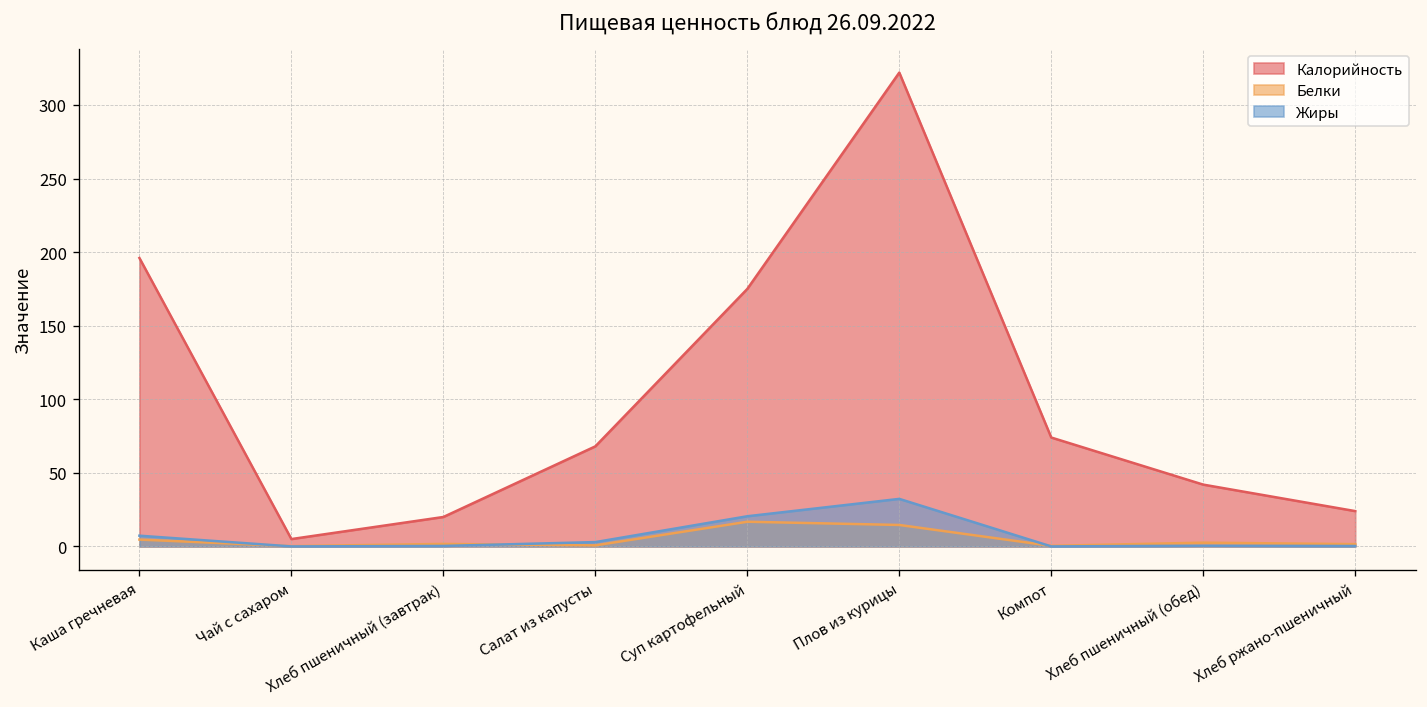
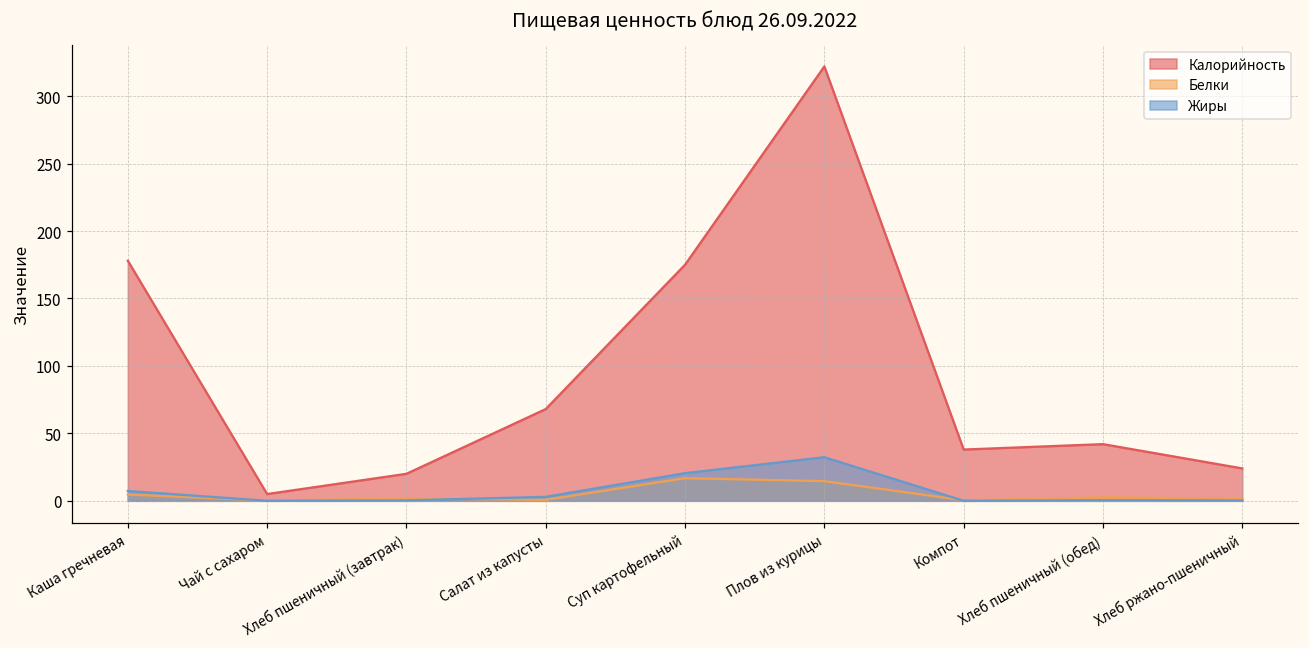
Калорийность, Каша гречневая: 196 -> 178
Калорийность, Компот: 74 -> 38
